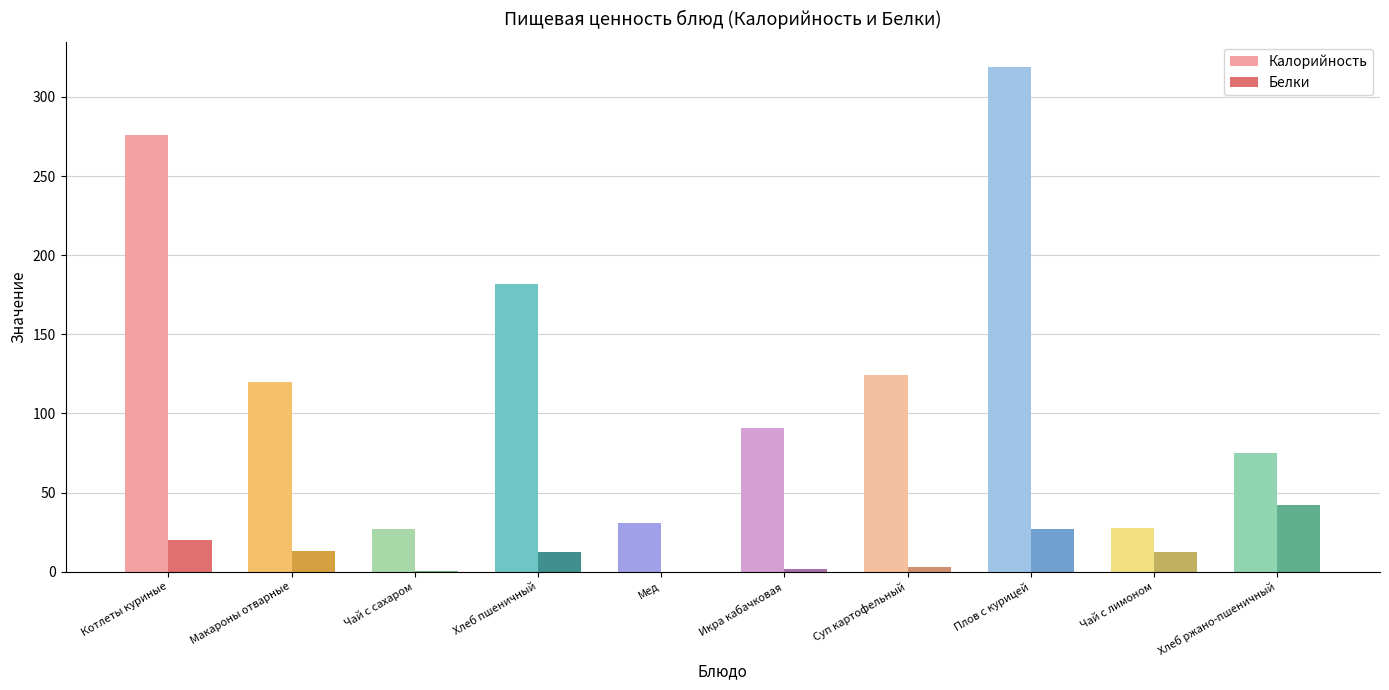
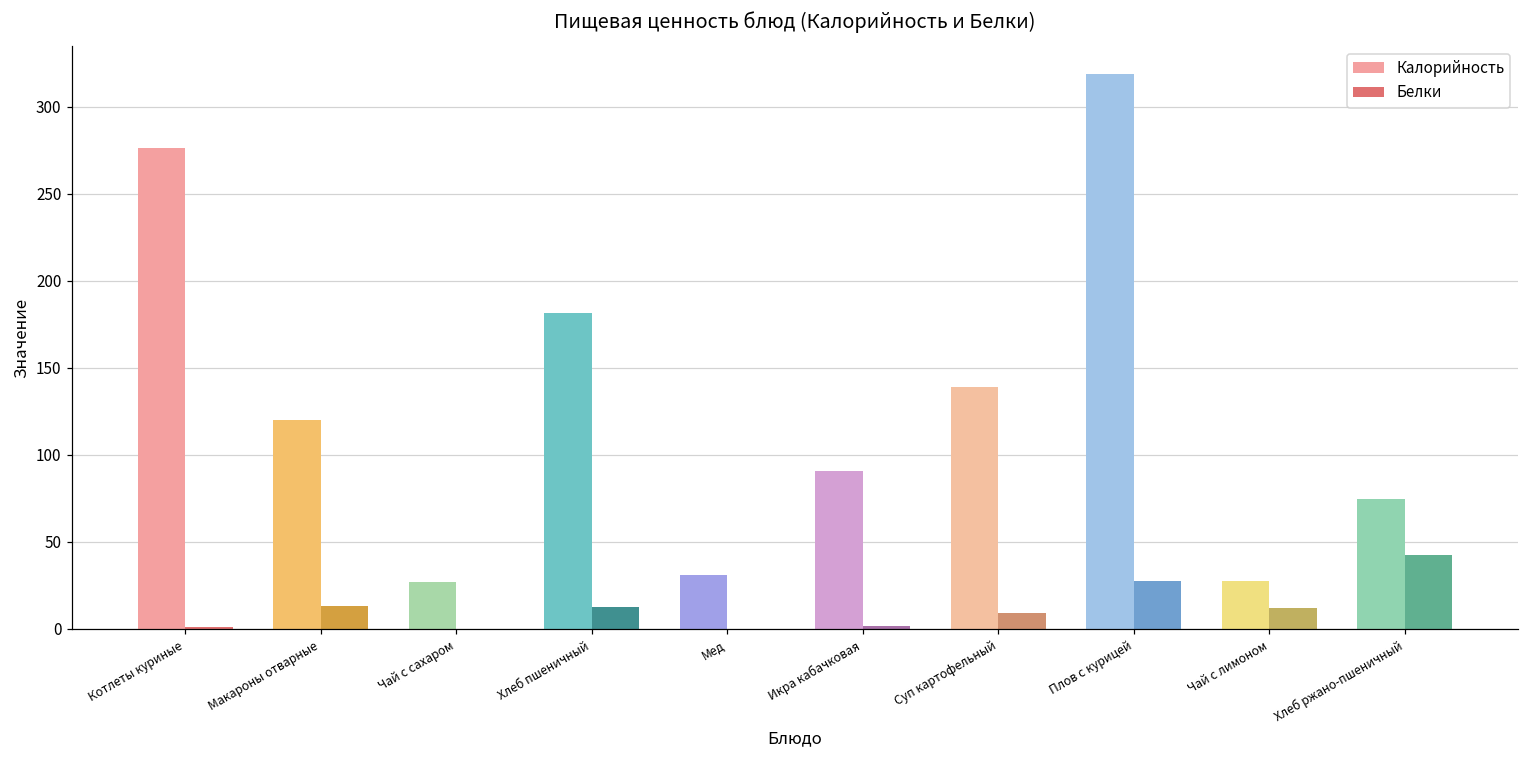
Белки, Котлеты куриные: 20 -> 1
Калорийность, Суп картофельный: 124 -> 139
Белки, Суп картофельный: 3 -> 9
